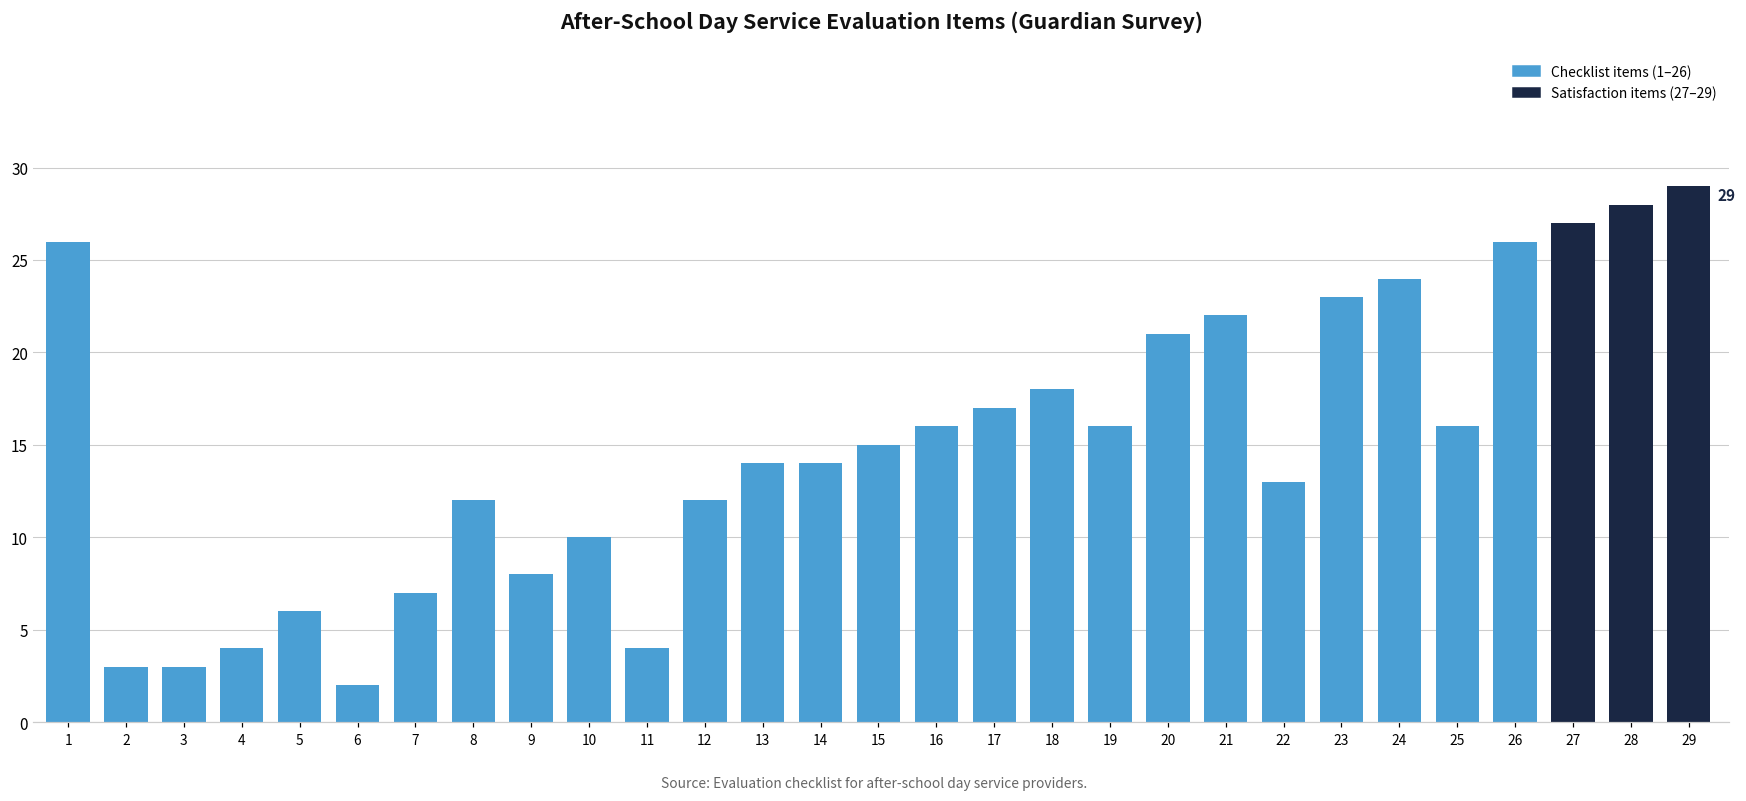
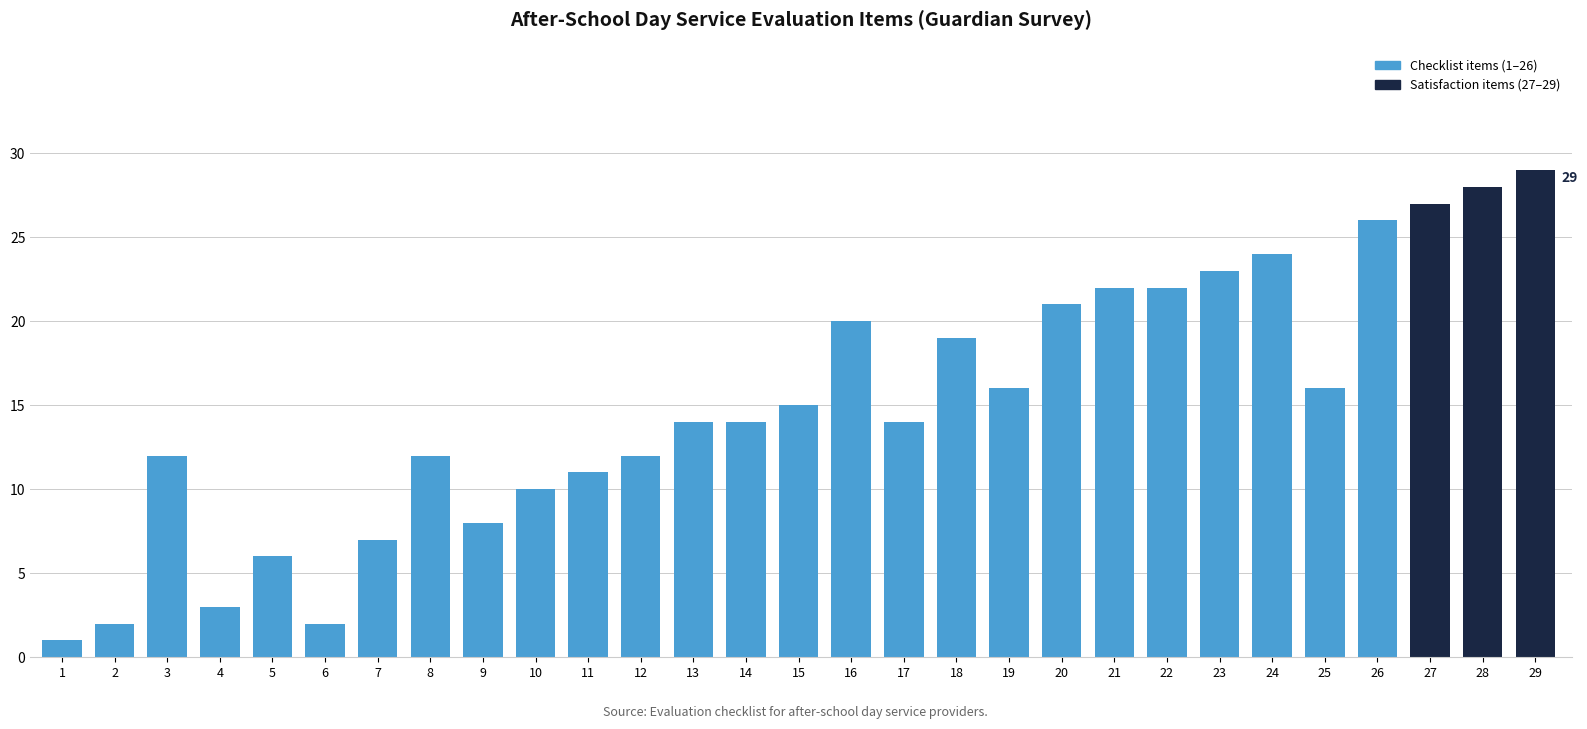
1: 26 -> 1
2: 3 -> 2
3: 3 -> 12
4: 4 -> 3
11: 4 -> 11
16: 16 -> 20
17: 17 -> 14
18: 18 -> 19
22: 13 -> 22
